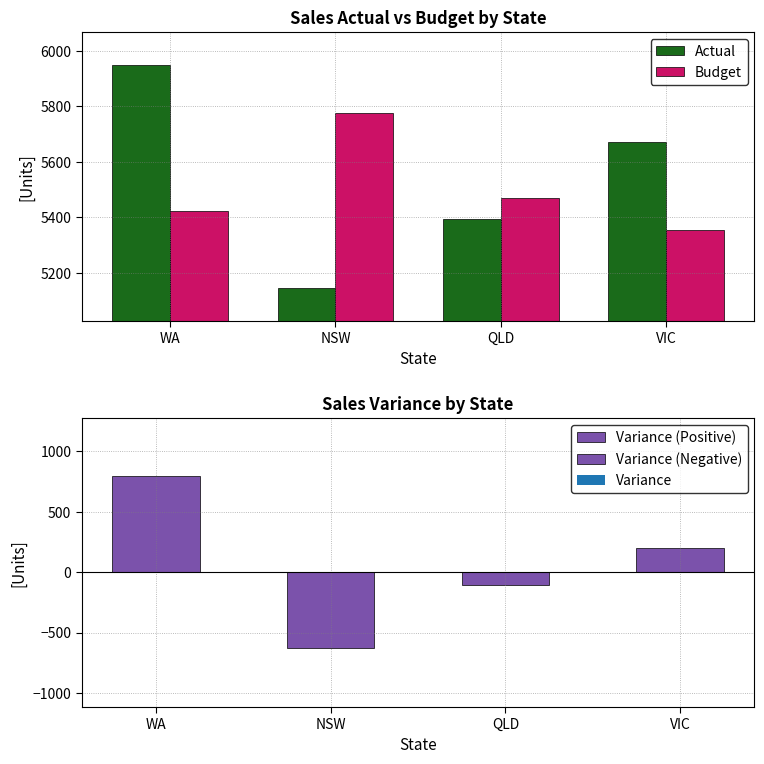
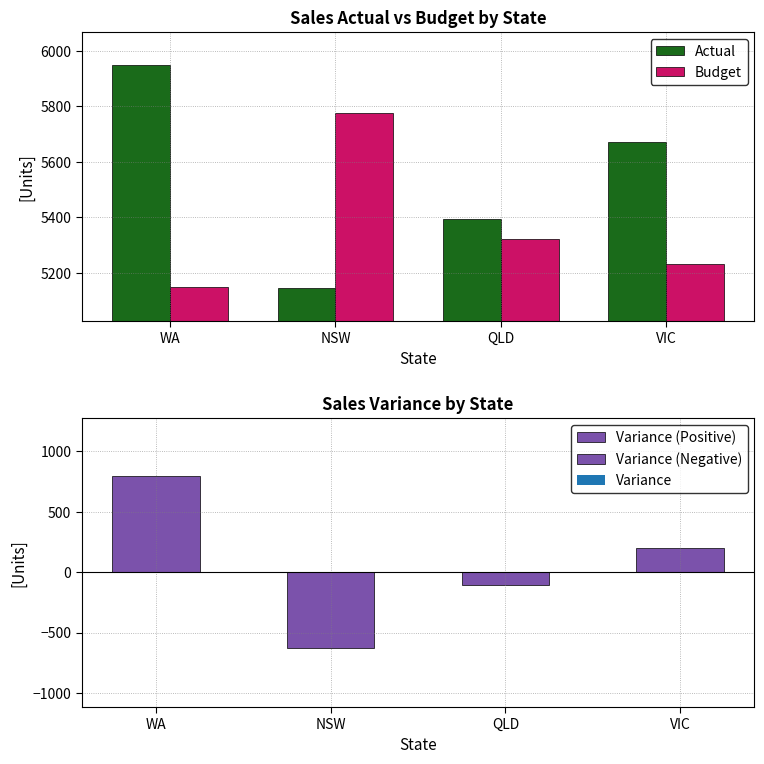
Sales Actual vs Budget by State, Budget, WA: 5420 -> 5150
Sales Actual vs Budget by State, Budget, QLD: 5470 -> 5320
Sales Actual vs Budget by State, Budget, VIC: 5360 -> 5230
